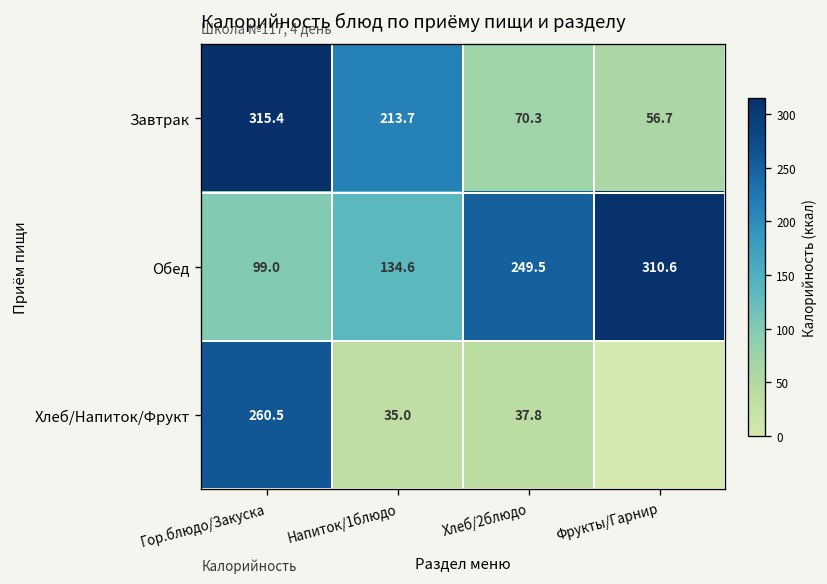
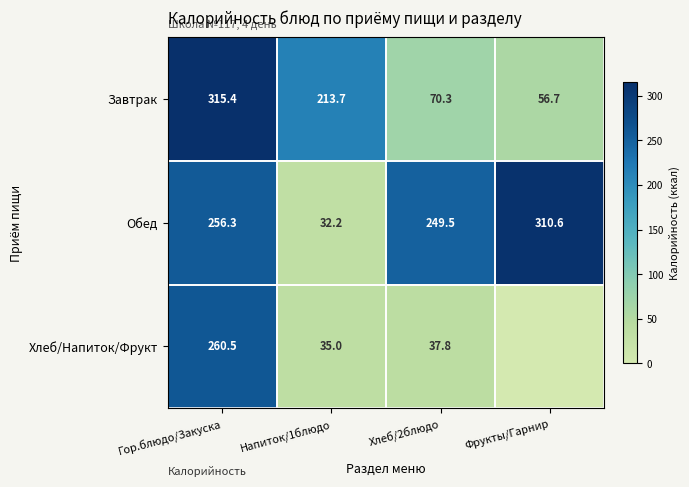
Обед, Гор.блюдо/Закуска: 99.0 -> 256.3
Обед, Напиток/1блюдо: 134.6 -> 32.2
